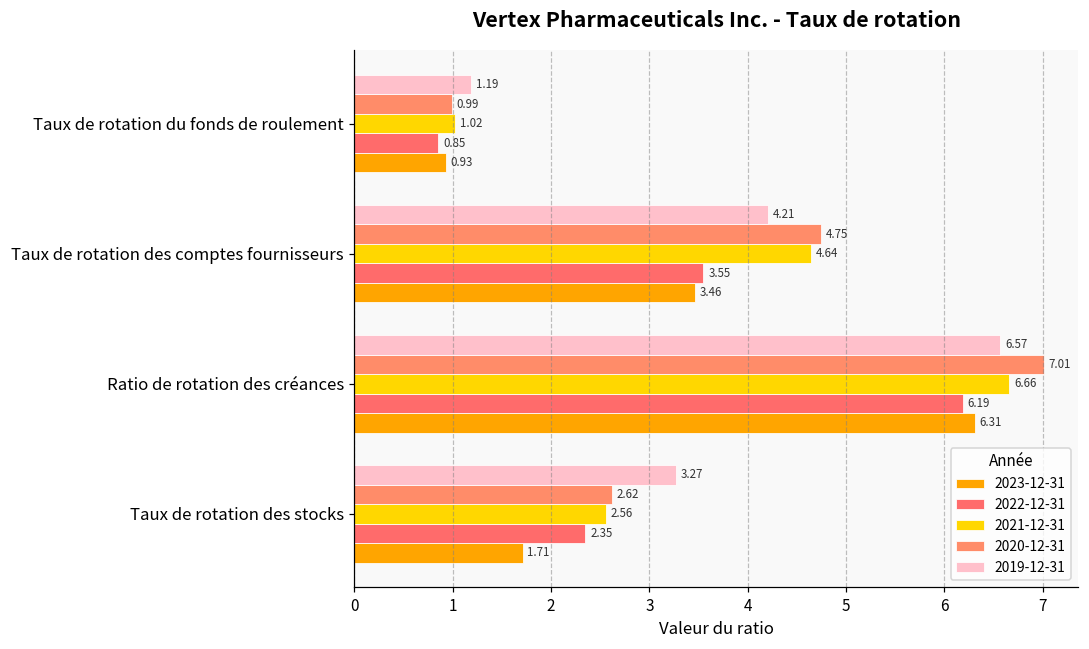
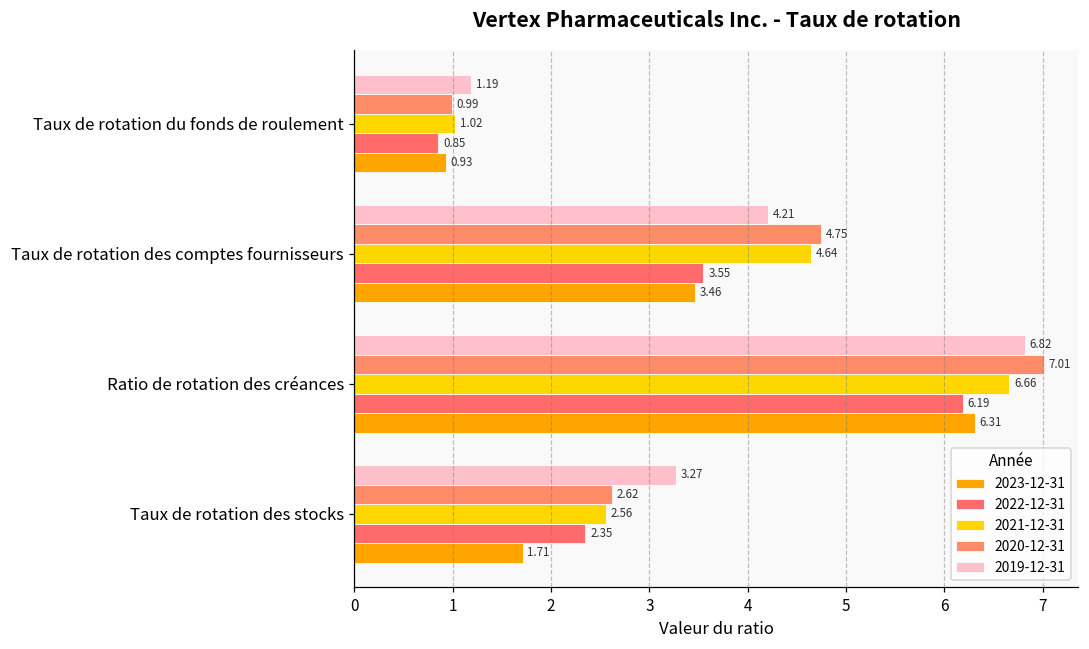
2019-12-31, Ratio de rotation des créances: 6.57 -> 6.82
